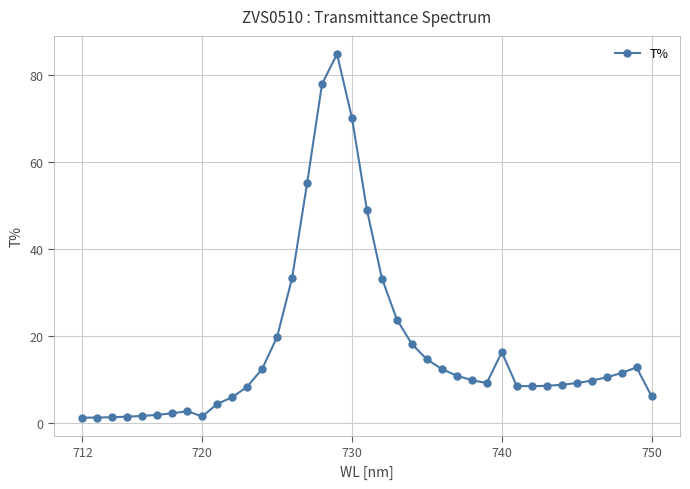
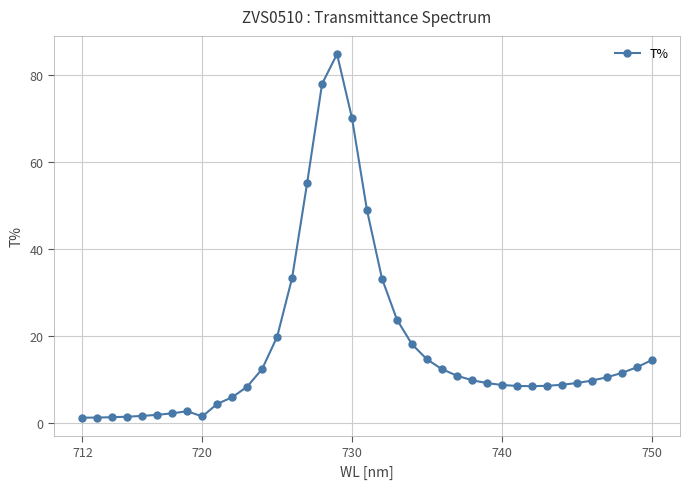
740: 16 -> 9
750: 6 -> 14
